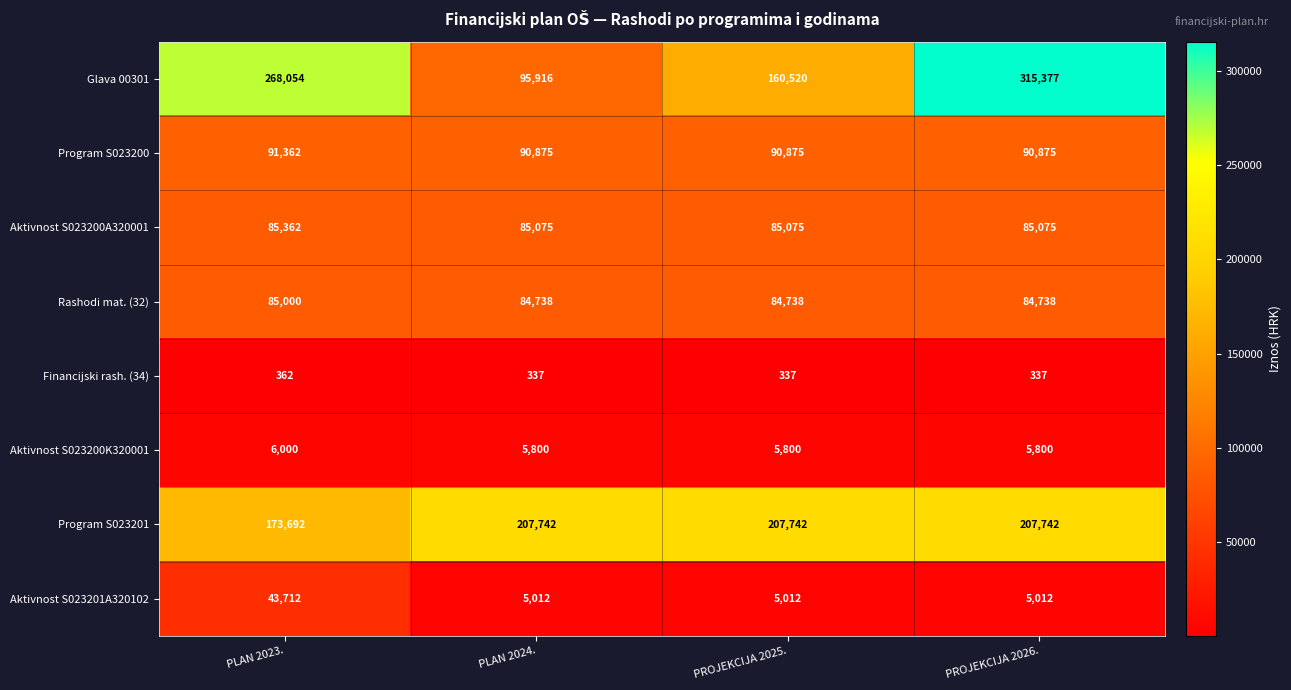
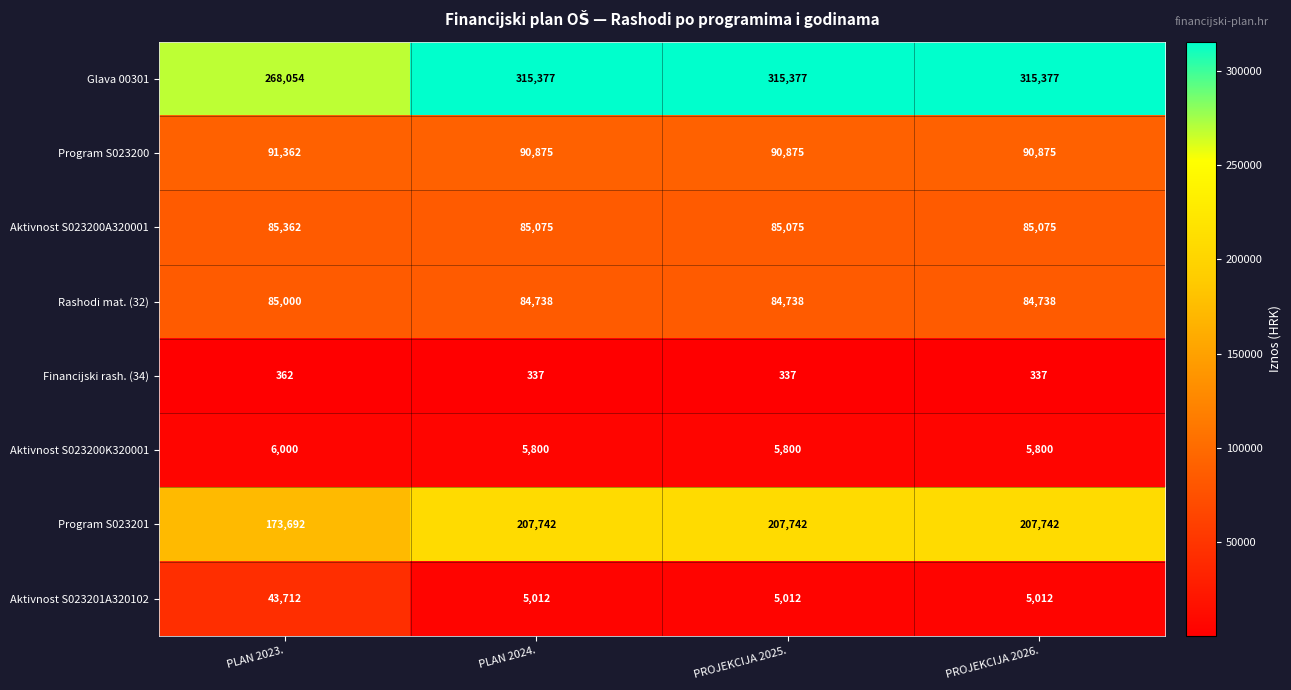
Glava 00301, PLAN 2024.: 95,916 -> 315,377
Glava 00301, PROJEKCIJA 2025.: 160,520 -> 315,377
